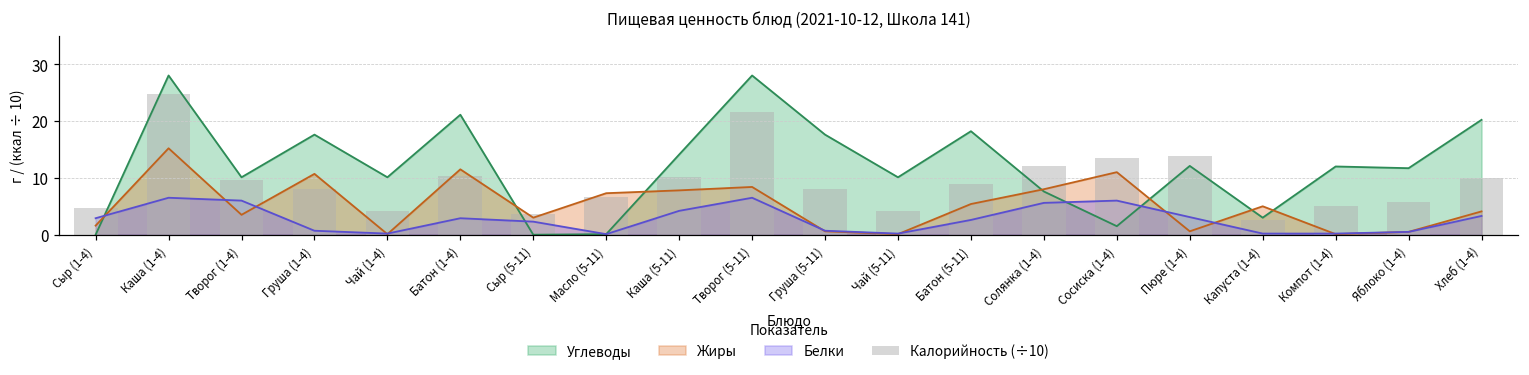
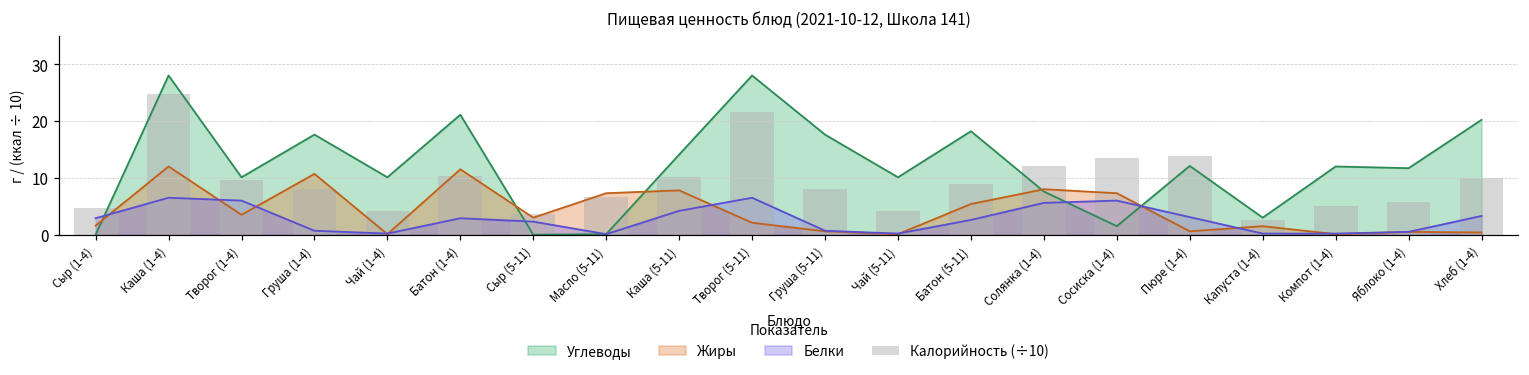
Жиры, Каша (1-4): 15 -> 12
Жиры, Творог (5-11): 8 -> 2
Жиры, Сосиска (1-4): 11 -> 7
Жиры, Капуста (1-4): 5 -> 2
Жиры, Хлеб (1-4): 4 -> 0
